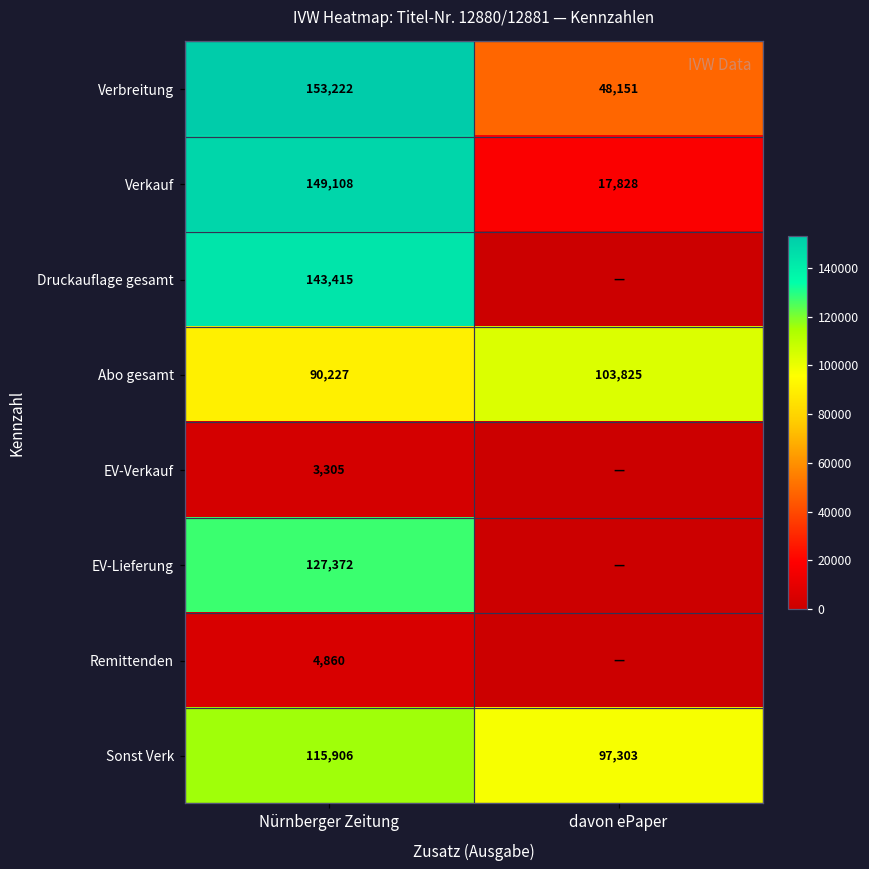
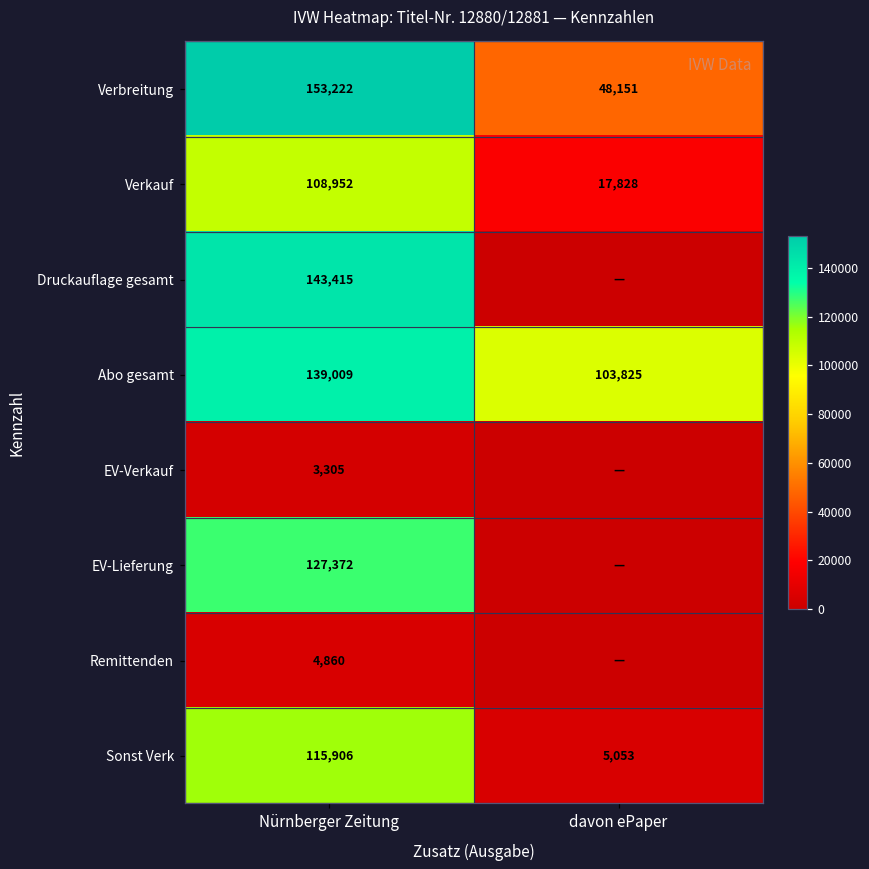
Verkauf, Nürnberger Zeitung: 149,108 -> 108,952
Abo gesamt, Nürnberger Zeitung: 90,227 -> 139,009
Sonst Verk, davon ePaper: 97,303 -> 5,053
